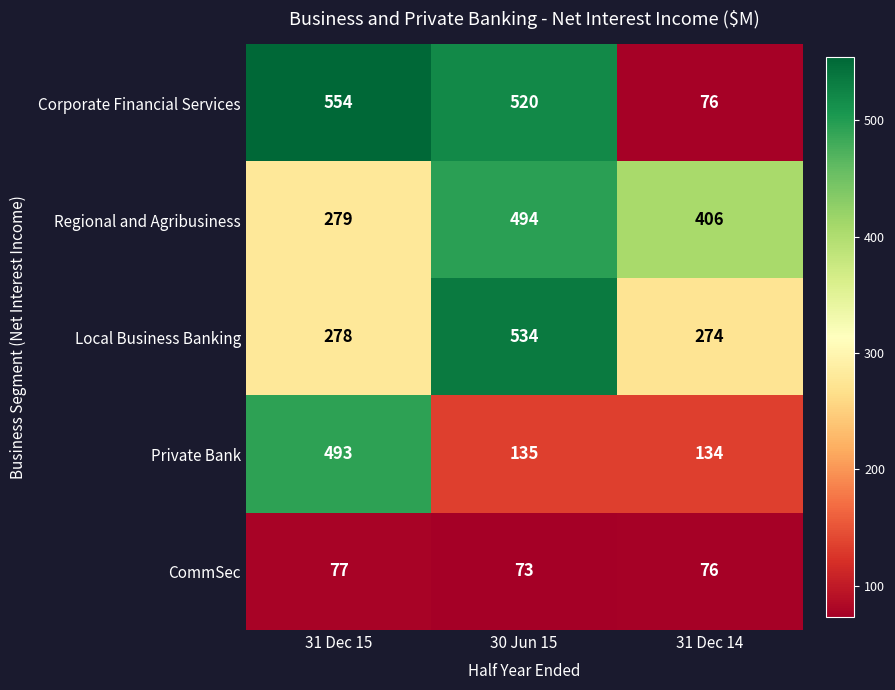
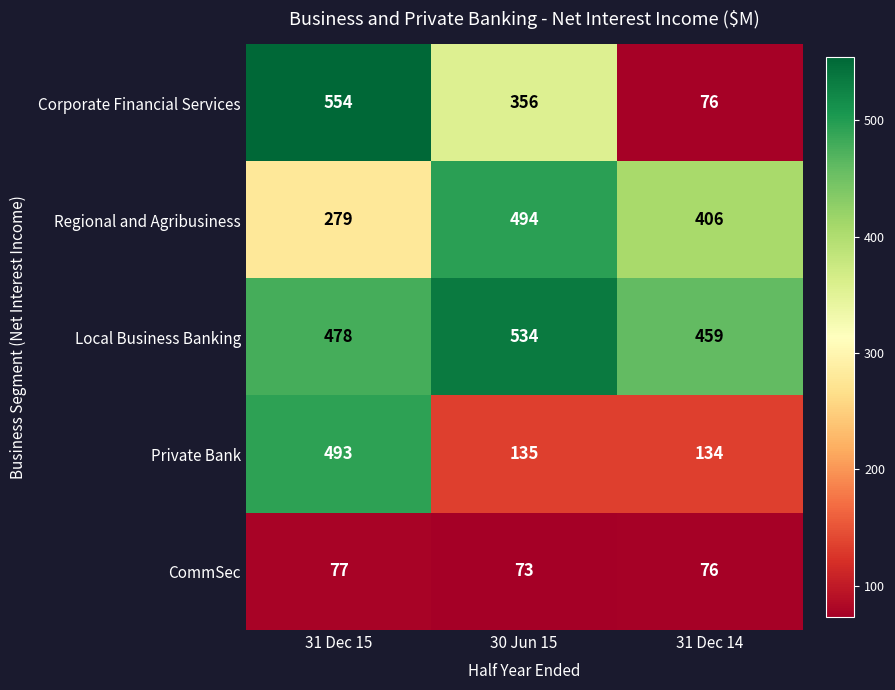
Corporate Financial Services, 30 Jun 15: 520 -> 356
Local Business Banking, 31 Dec 15: 278 -> 478
Local Business Banking, 31 Dec 14: 274 -> 459
